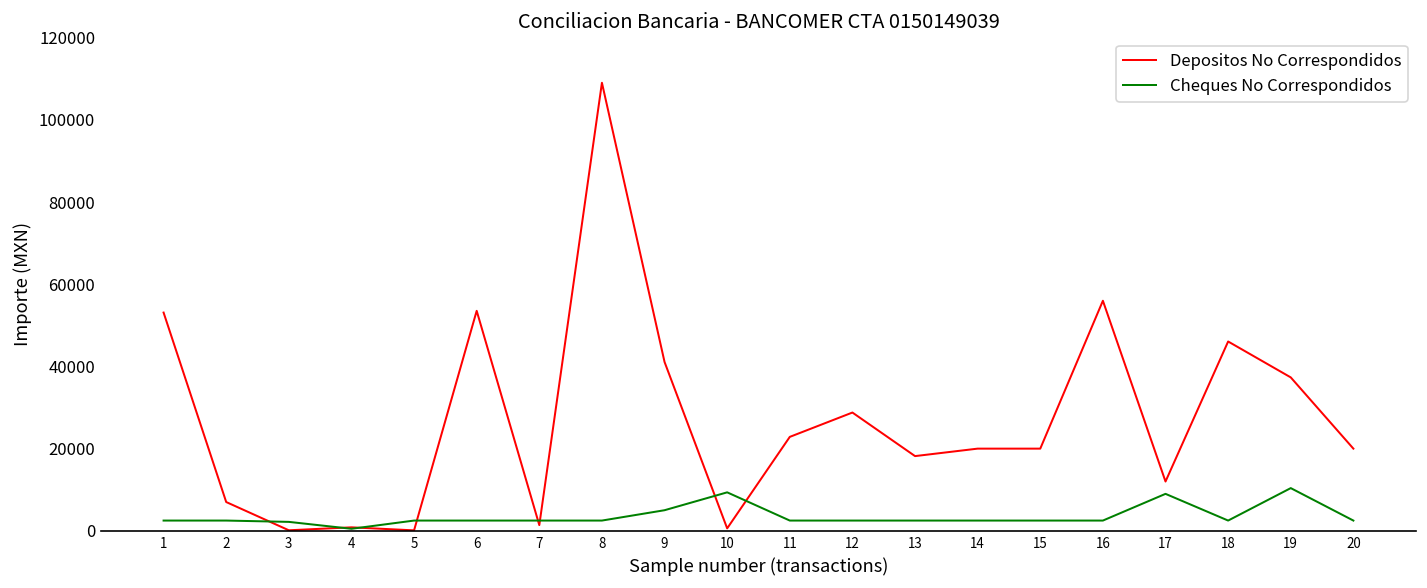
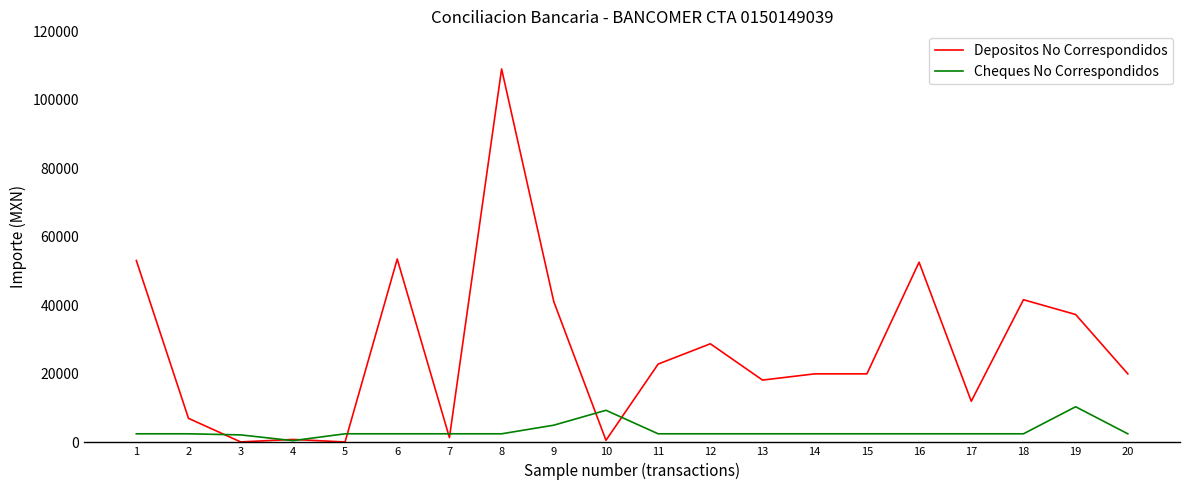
Depositos No Correspondidos, 16: 56000 -> 53000
Cheques No Correspondidos, 17: 9000 -> 3000
Depositos No Correspondidos, 18: 46000 -> 42000
